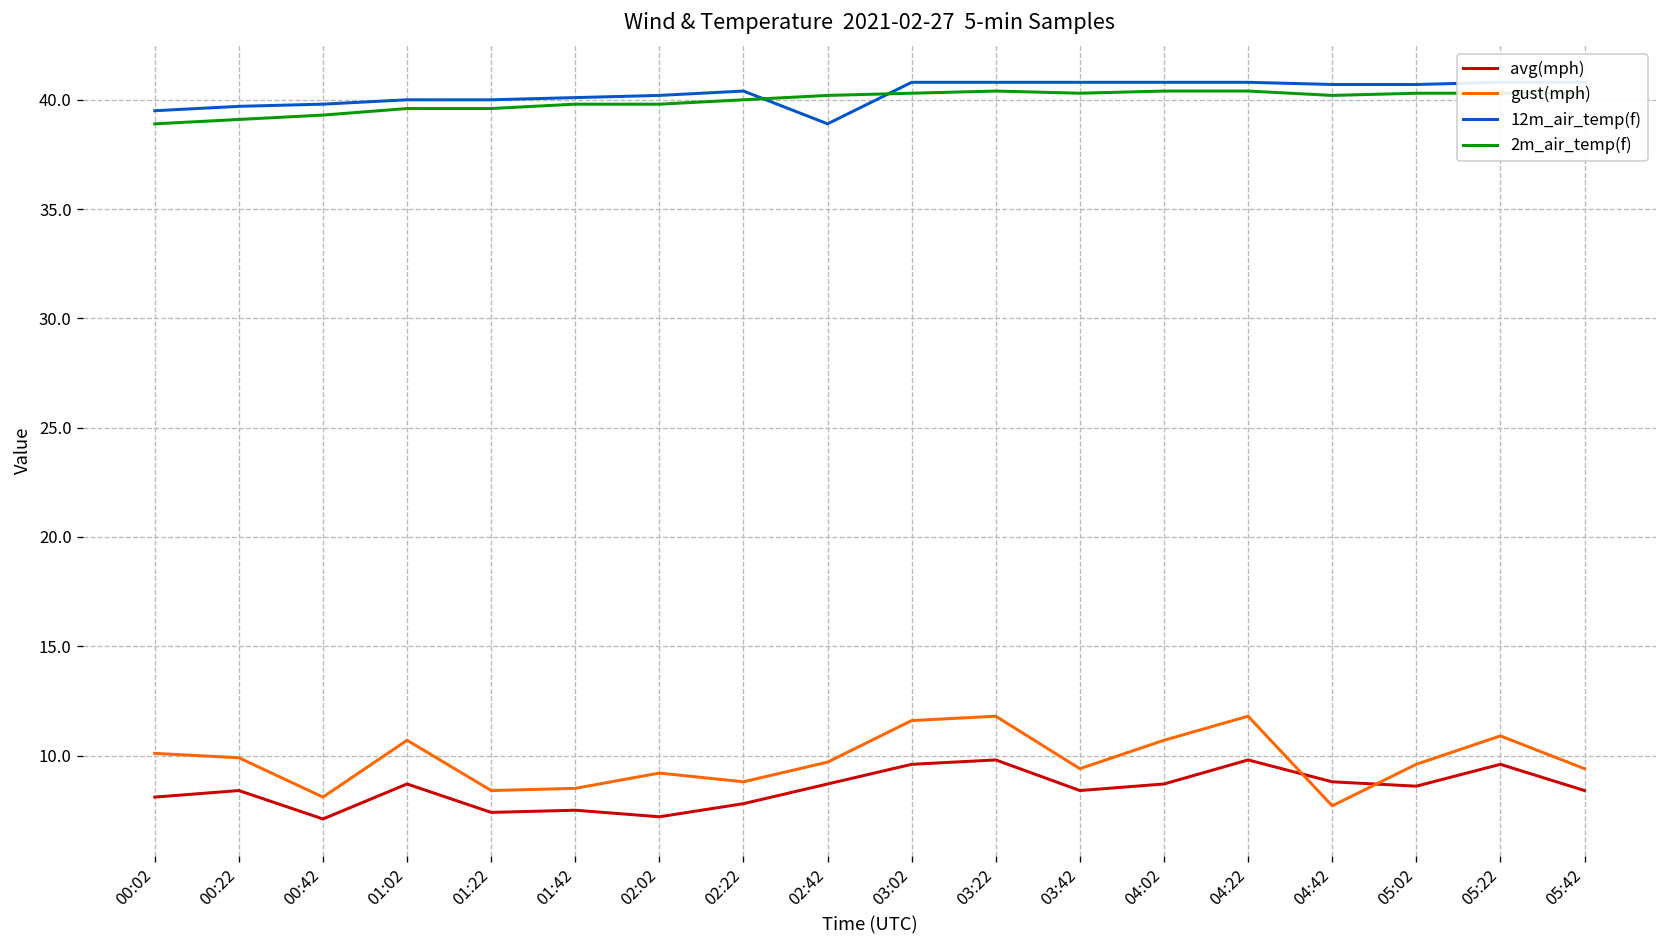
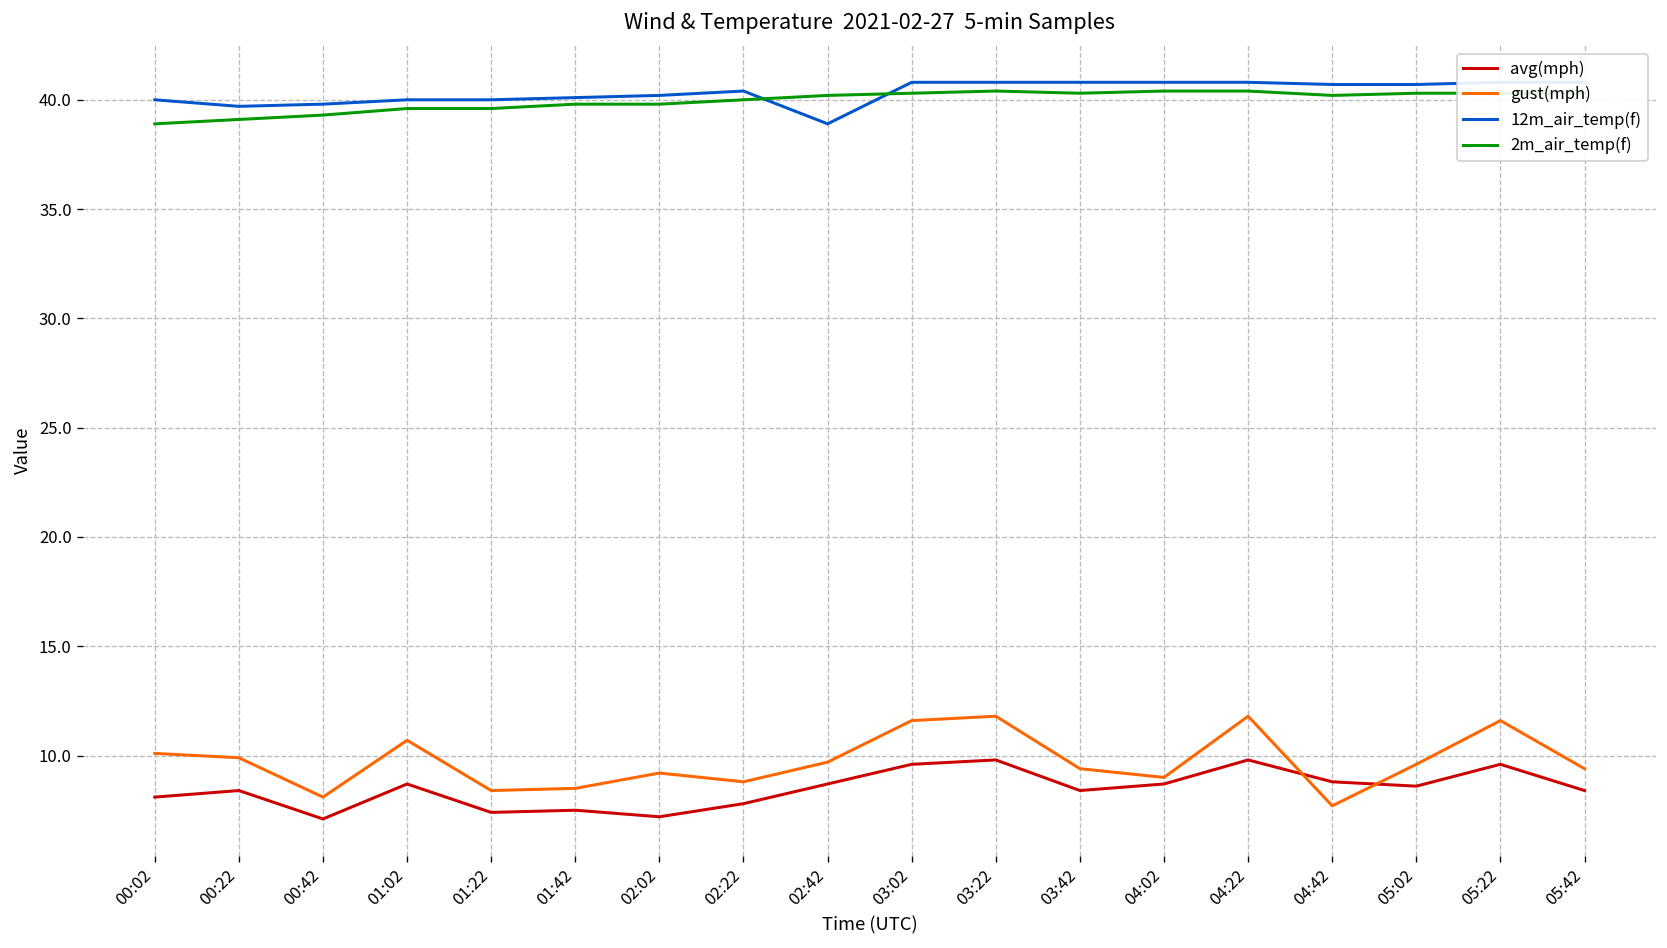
12m_air_temp(f), 00:02: 39.5 -> 40.0
gust(mph), 04:02: 10.7 -> 9.0
gust(mph), 05:22: 10.9 -> 11.6
